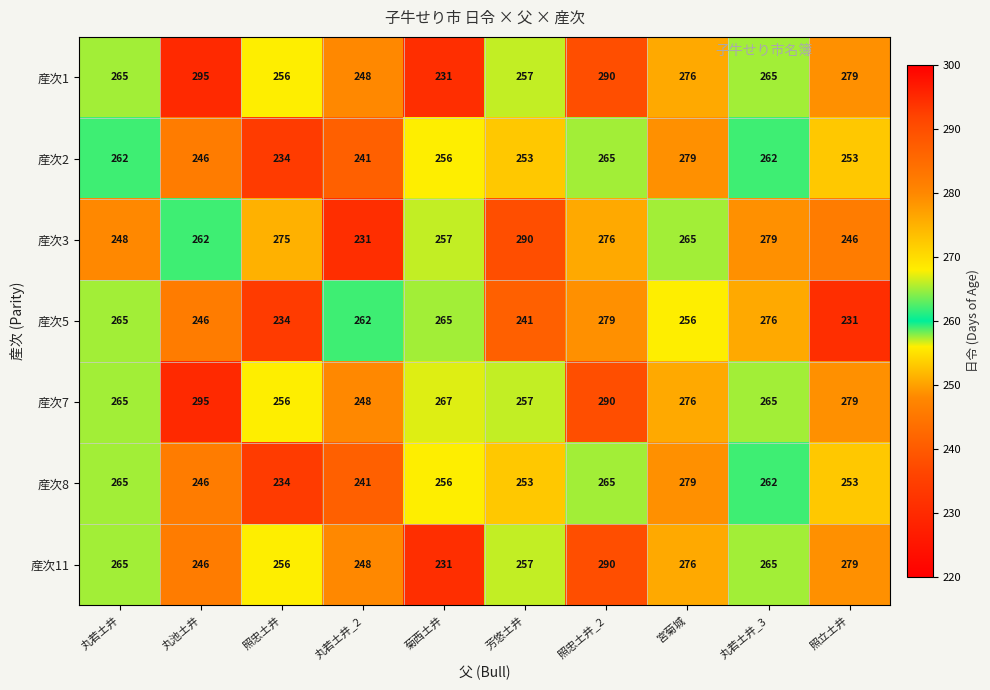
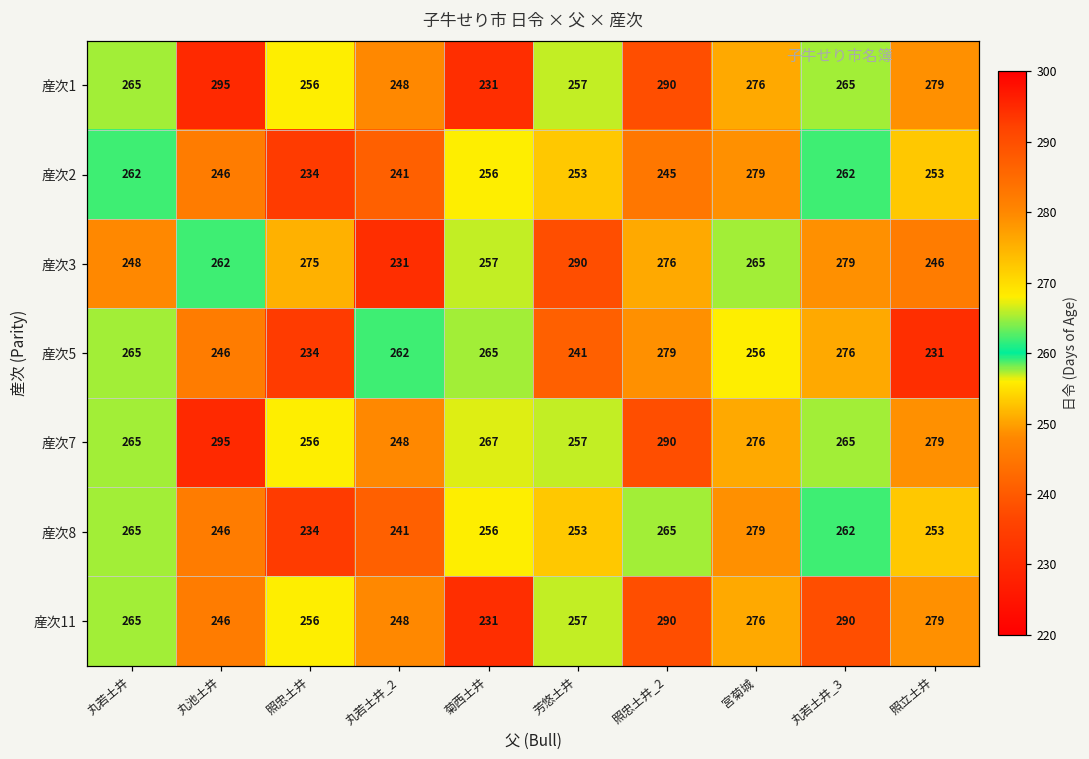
産次2, 照忠土井_2: 265 -> 245
産次11, 丸若土井_3: 265 -> 290
